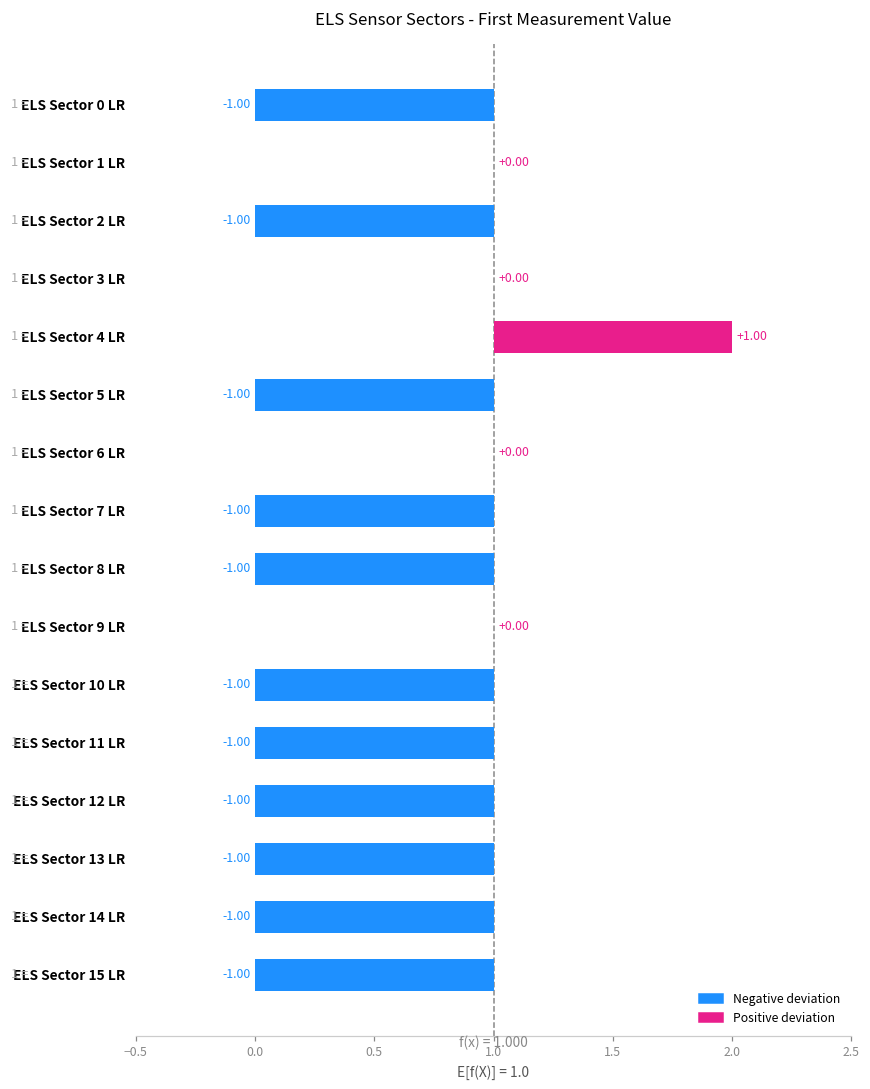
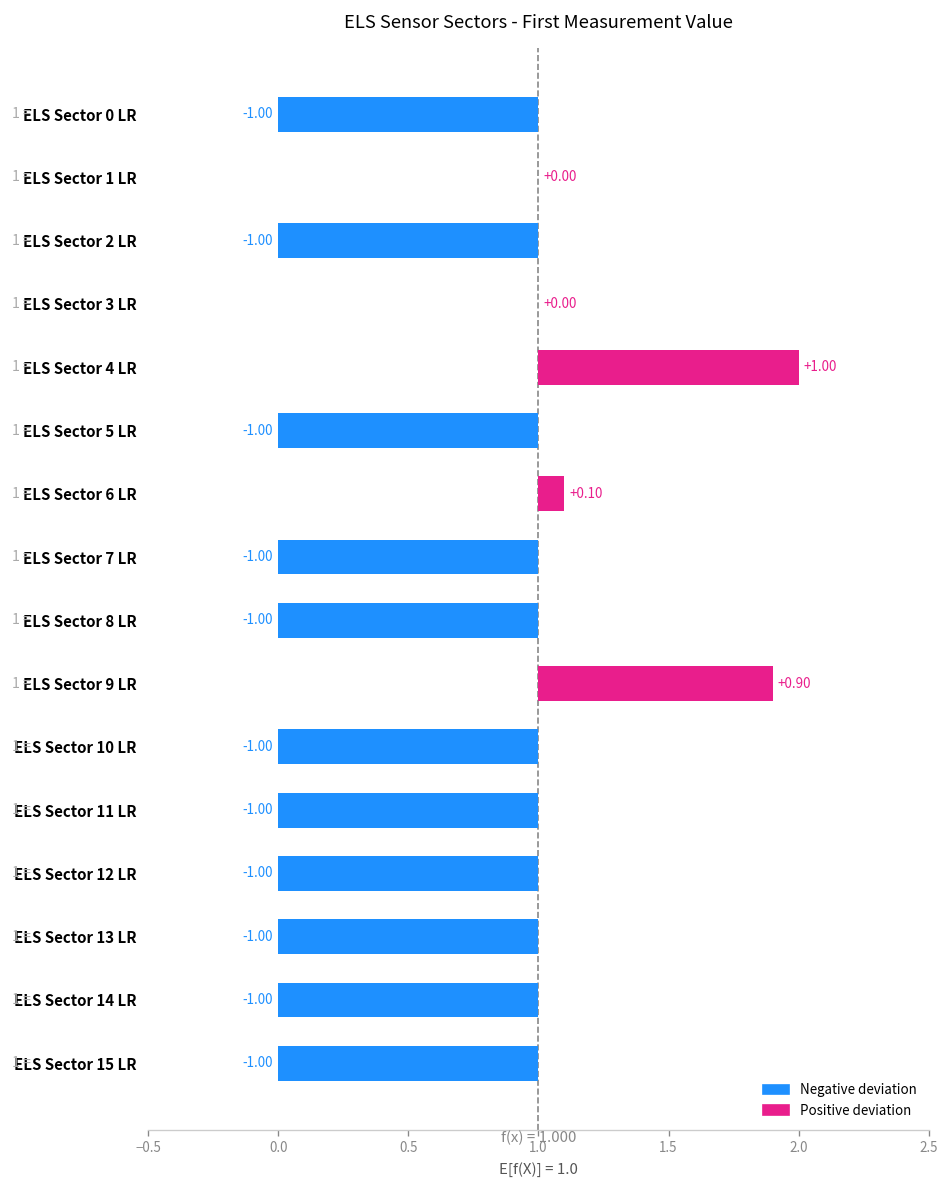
ELS Sector 6 LR: +0.00 -> +0.10
ELS Sector 9 LR: +0.00 -> +0.90
